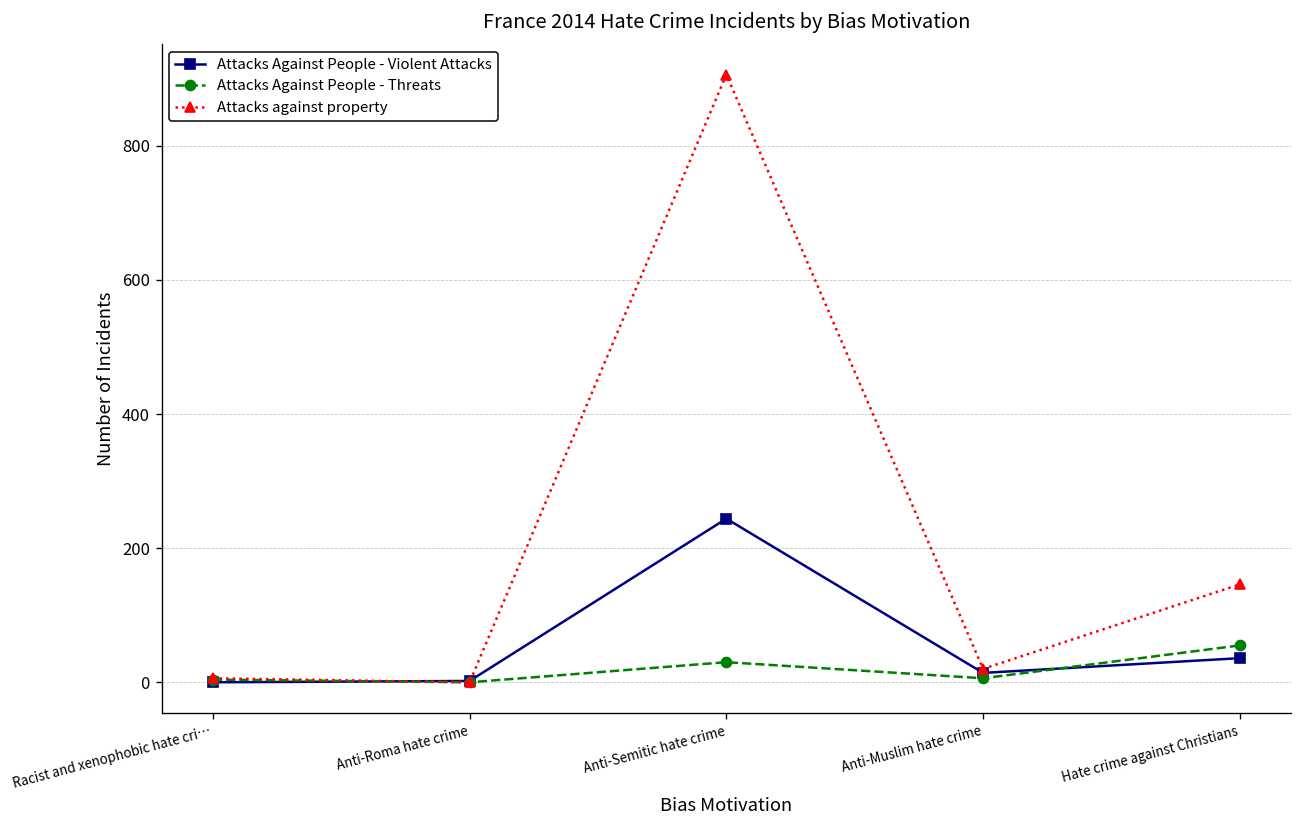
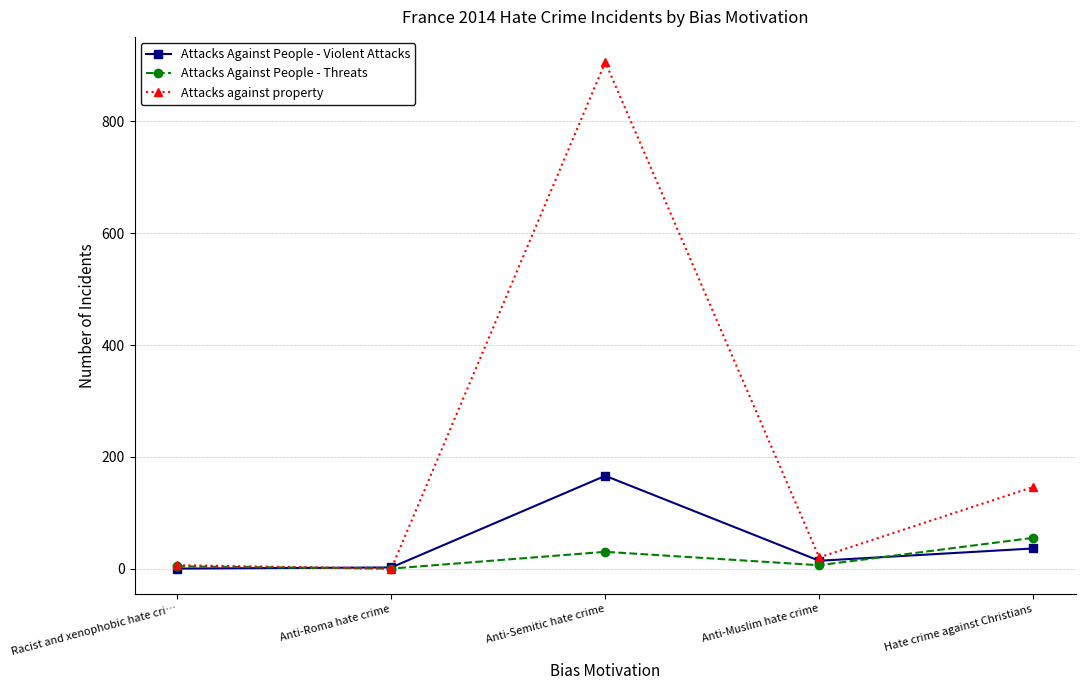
Attacks Against People - Violent Attacks, Anti-Semitic hate crime: 240 -> 170
